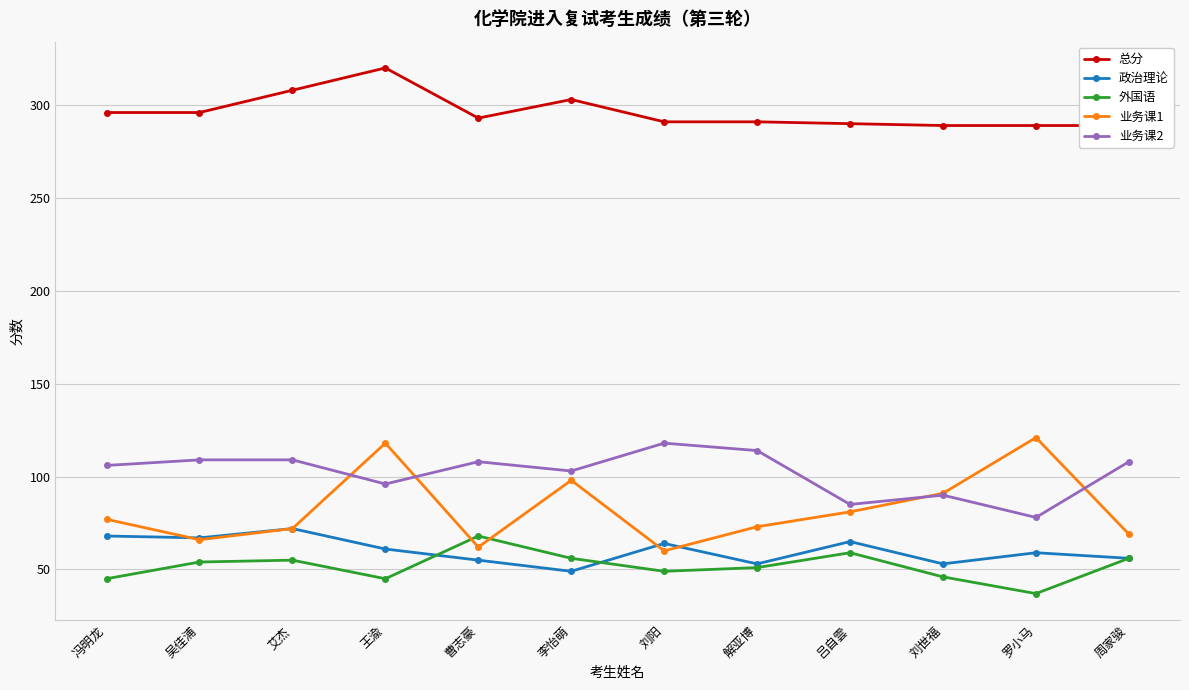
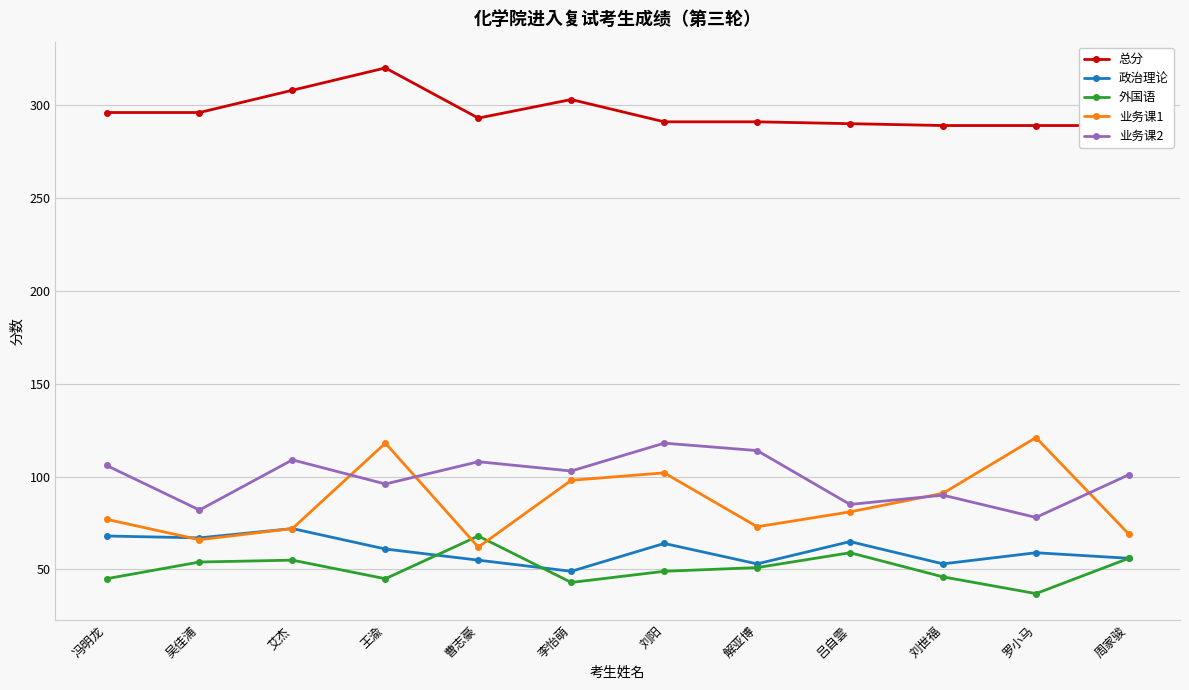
业务课2, 吴佳浦: 109 -> 82
外国语, 李怡萌: 56 -> 43
业务课1, 刘阳: 60 -> 102
业务课2, 周家骏: 108 -> 101
